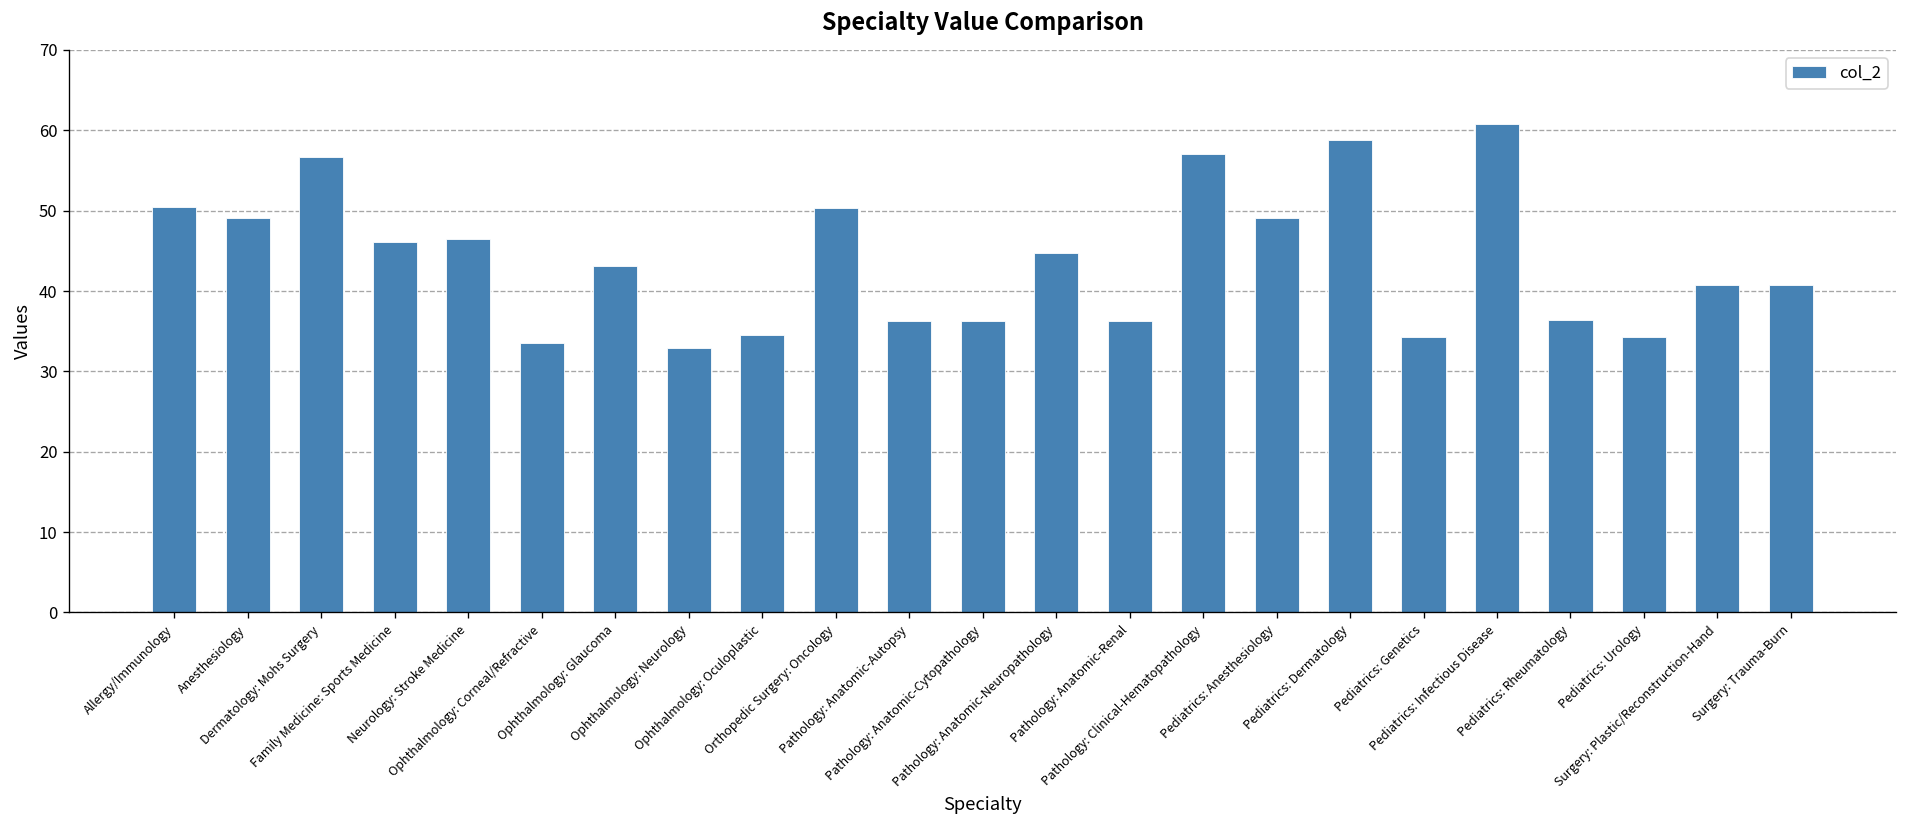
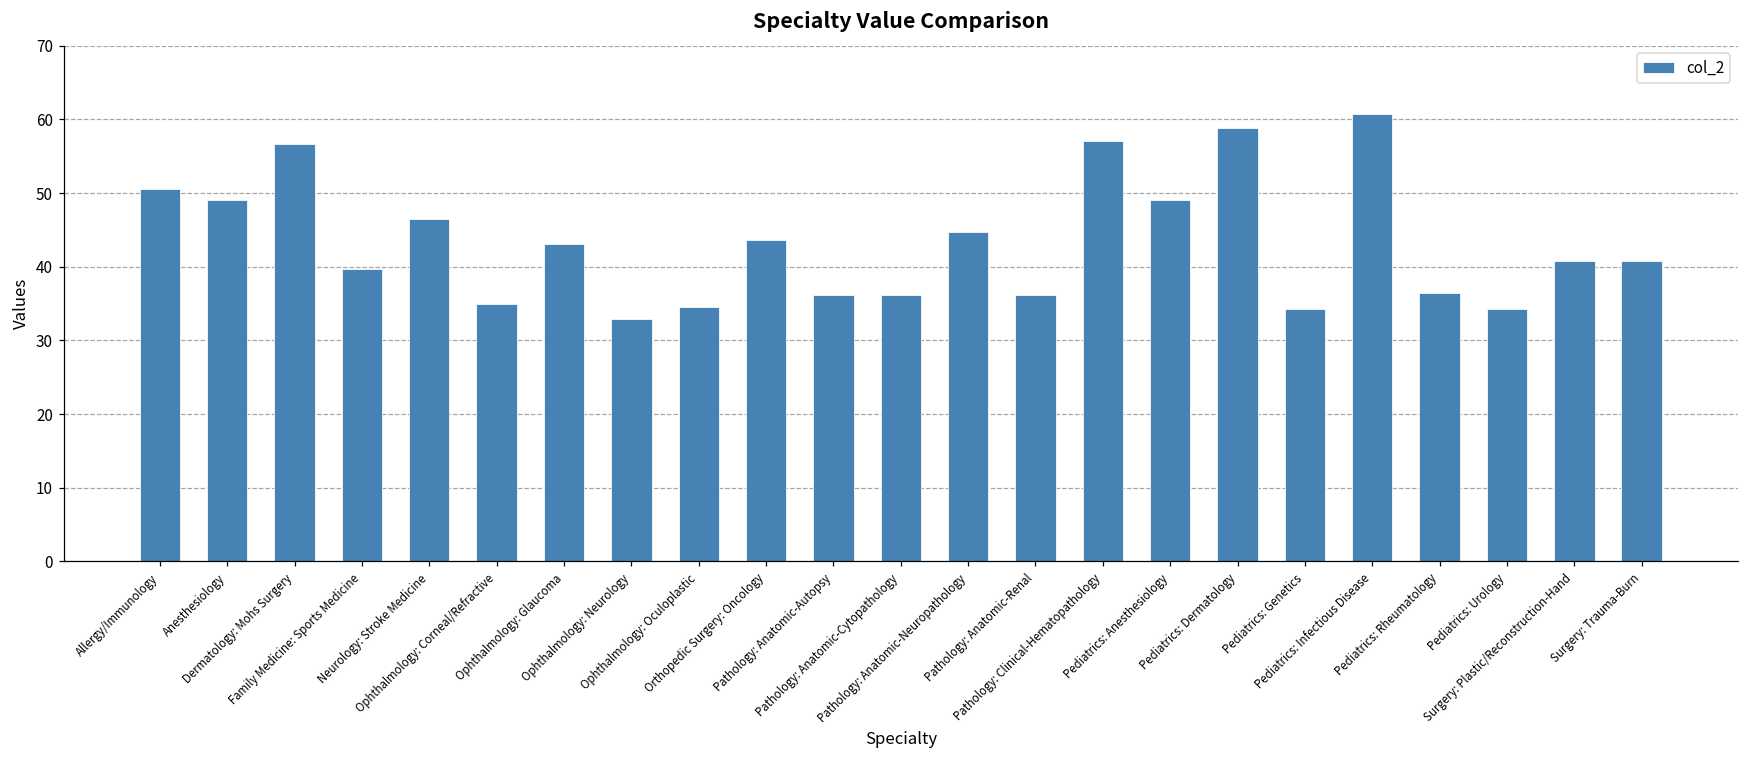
Family Medicine: Sports Medicine: 46 -> 40
Ophthalmology: Corneal/Refractive: 33 -> 35
Orthopedic Surgery: Oncology: 50 -> 44
